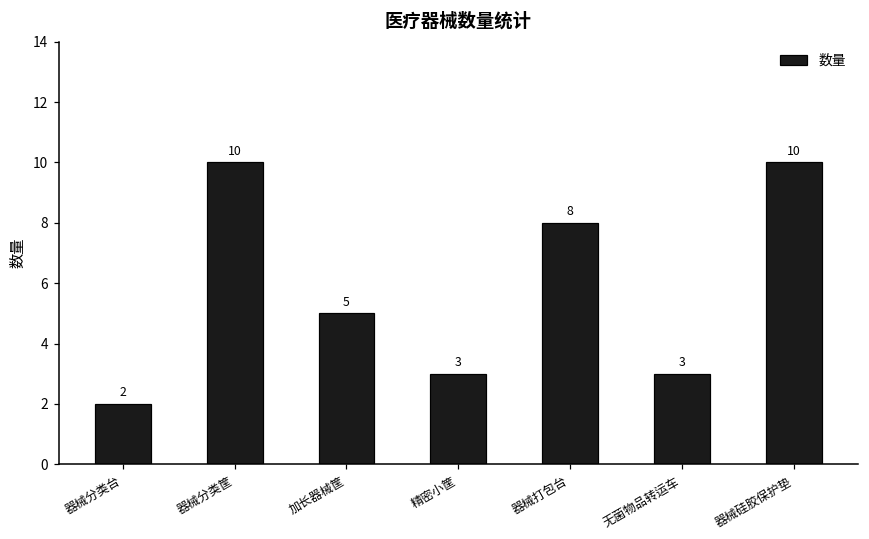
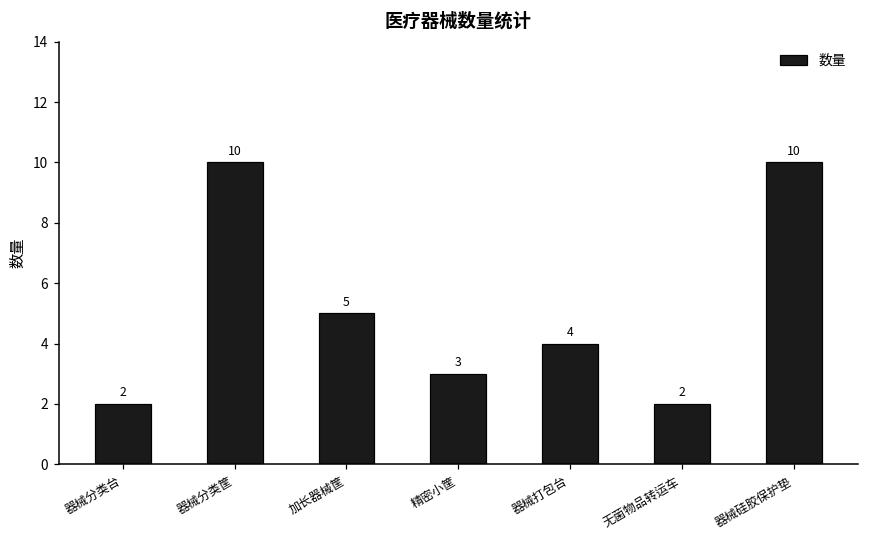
器械打包台: 8 -> 4
无菌物品转运车: 3 -> 2
